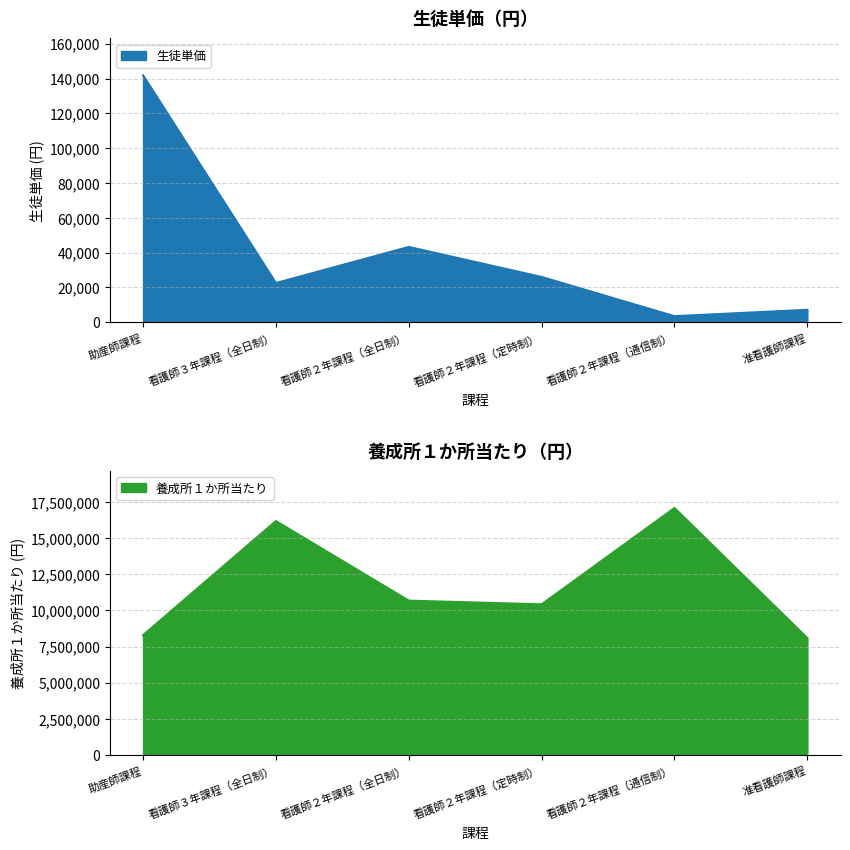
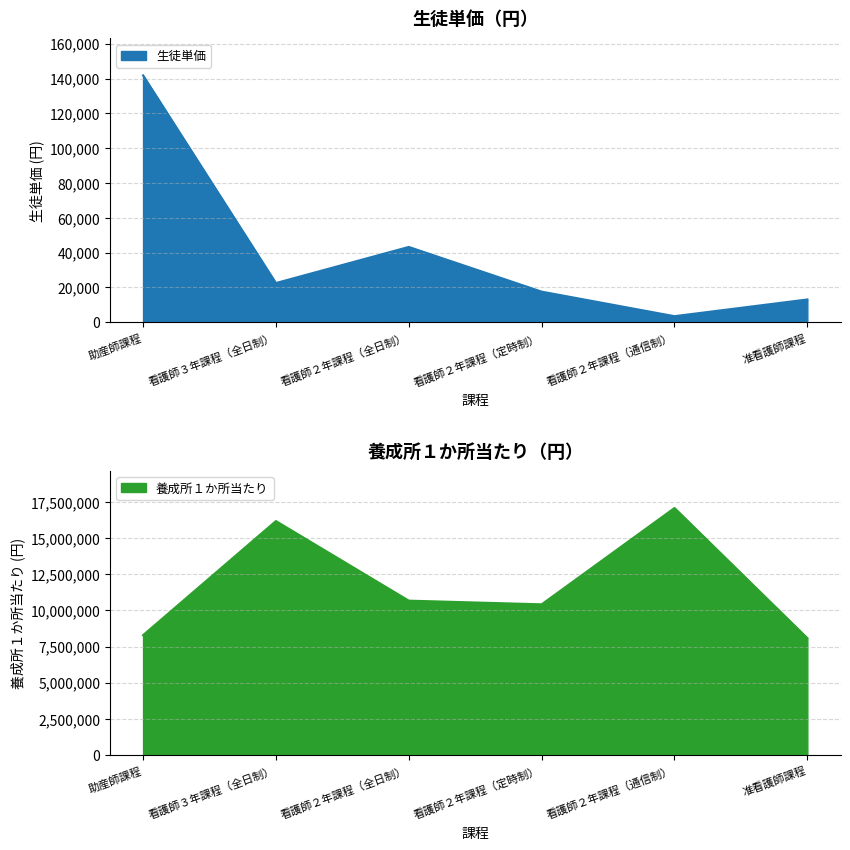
生徒単価（円）, 看護師２年課程（定時制）: 26,000 -> 18,000
生徒単価（円）, 准看護師課程: 7,000 -> 13,000
